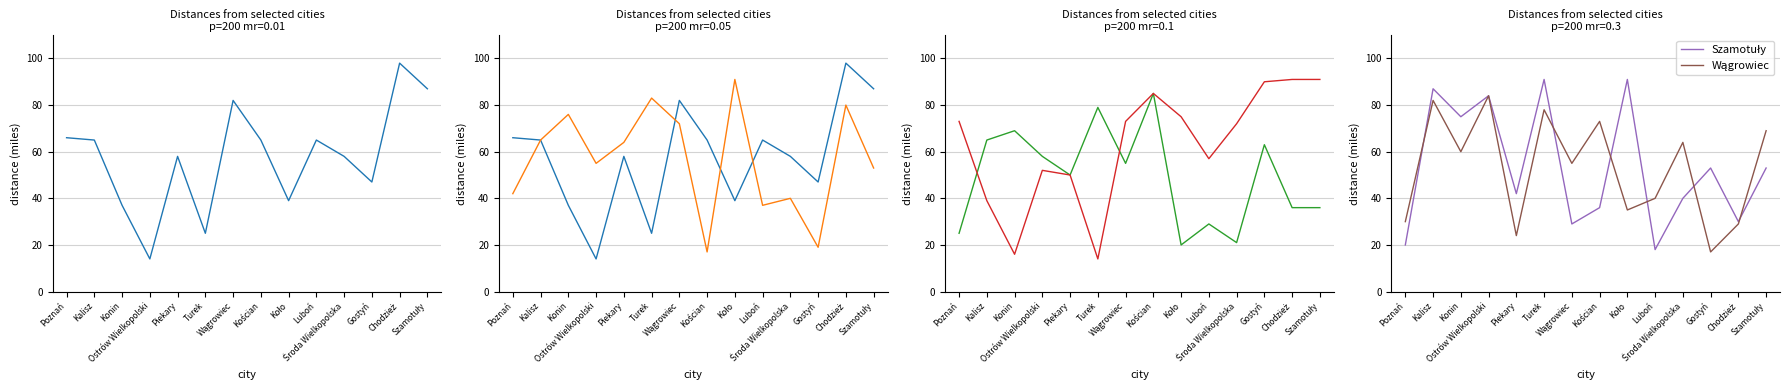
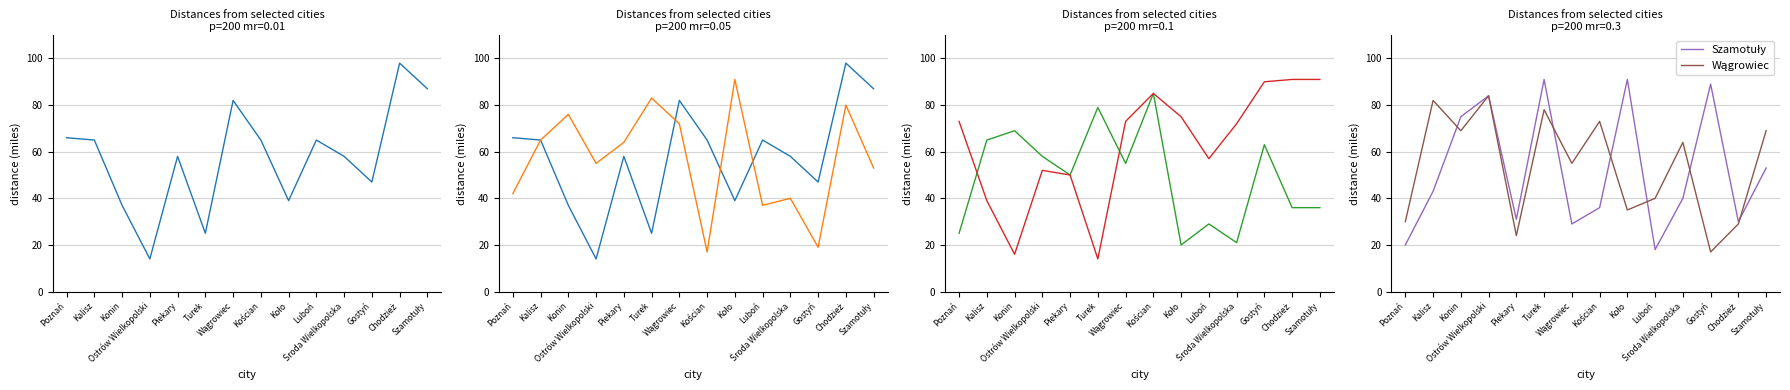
Distances from selected cities p=200 mr=0.3, Szamotuły, Kalisz: 87 -> 43
Distances from selected cities p=200 mr=0.3, Wągrowiec, Konin: 60 -> 69
Distances from selected cities p=200 mr=0.3, Szamotuły, Piekary: 42 -> 31
Distances from selected cities p=200 mr=0.3, Szamotuły, Gostyń: 53 -> 89
